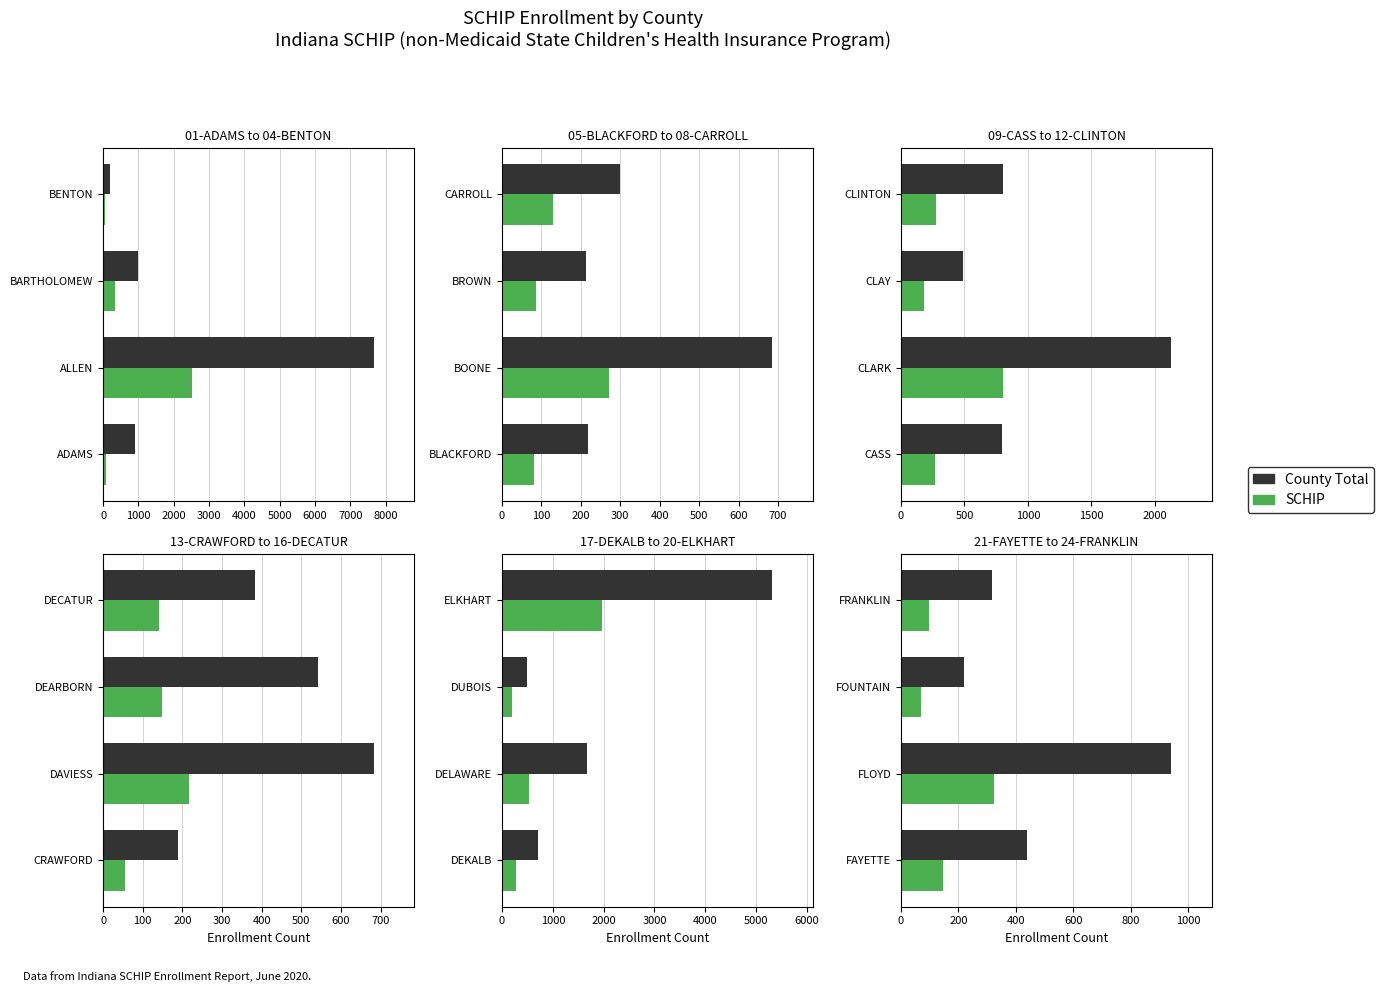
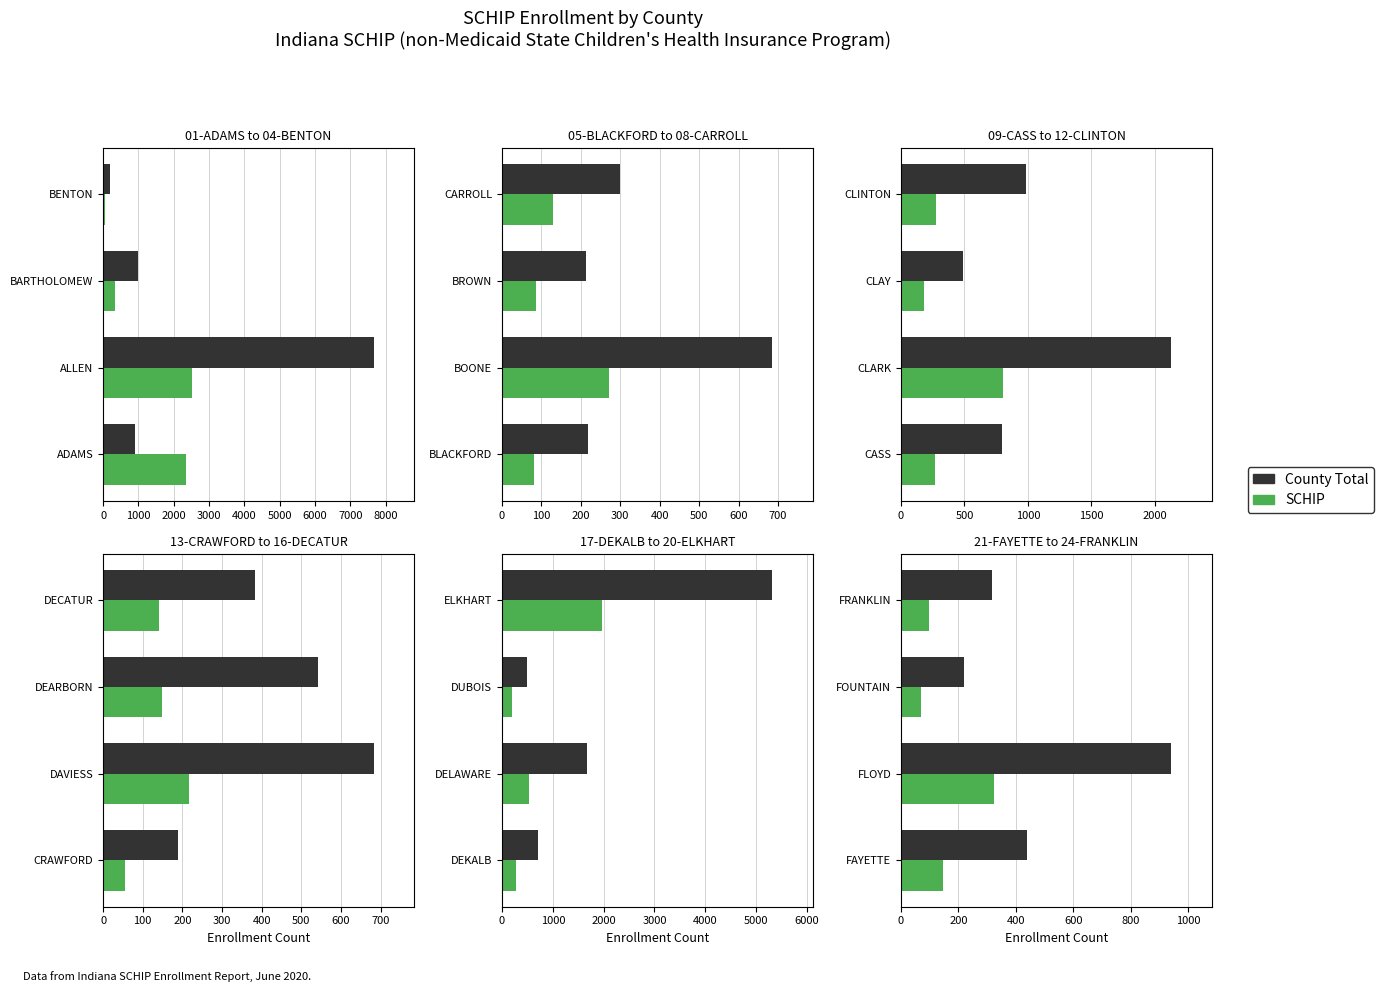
01-ADAMS to 04-BENTON, SCHIP, ADAMS: 100 -> 2300
09-CASS to 12-CLINTON, County Total, CLINTON: 810 -> 990
